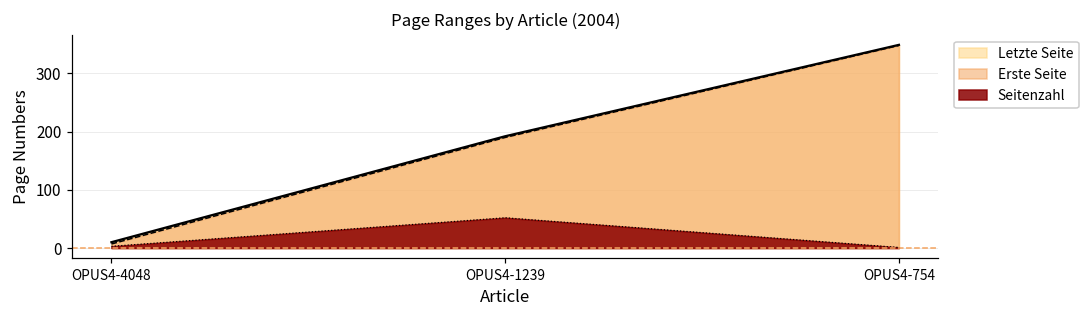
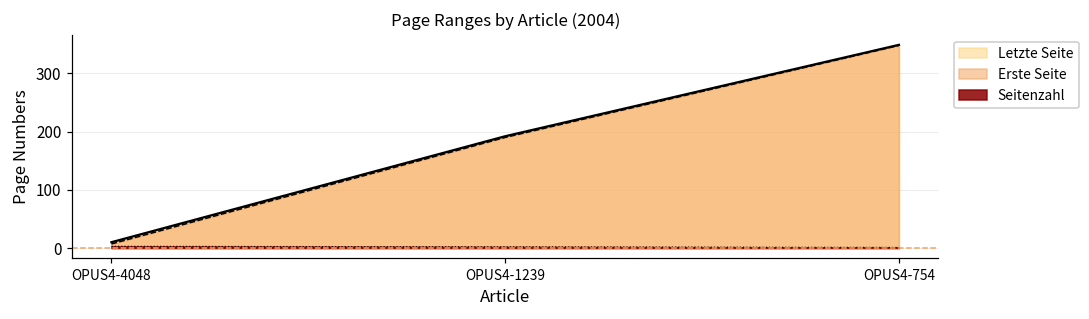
Seitenzahl, OPUS4-1239: 50 -> 0
